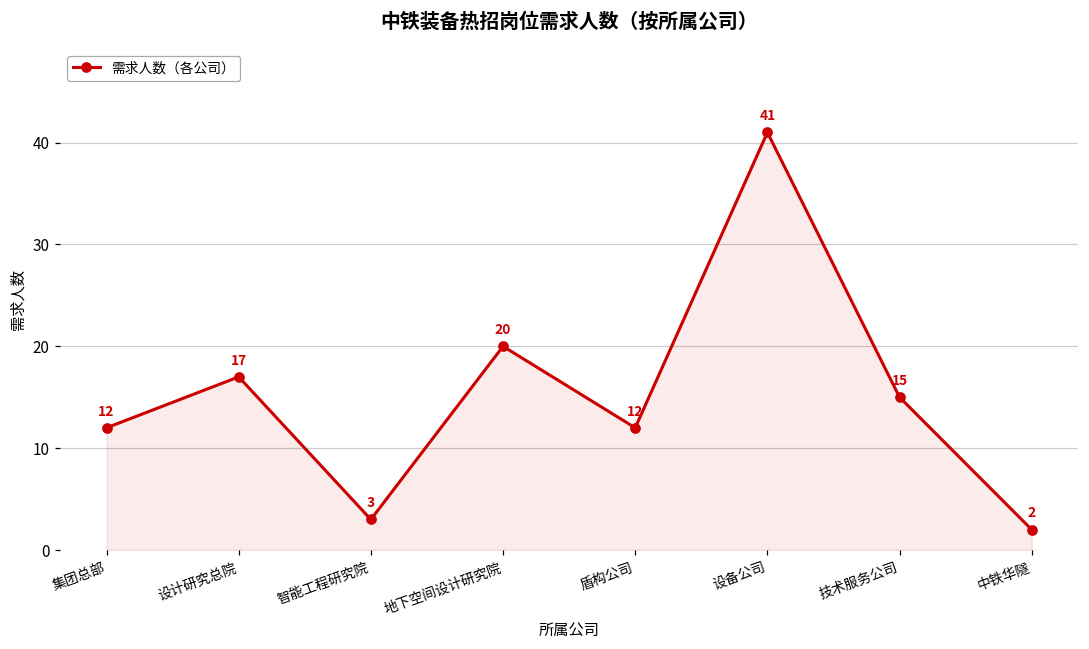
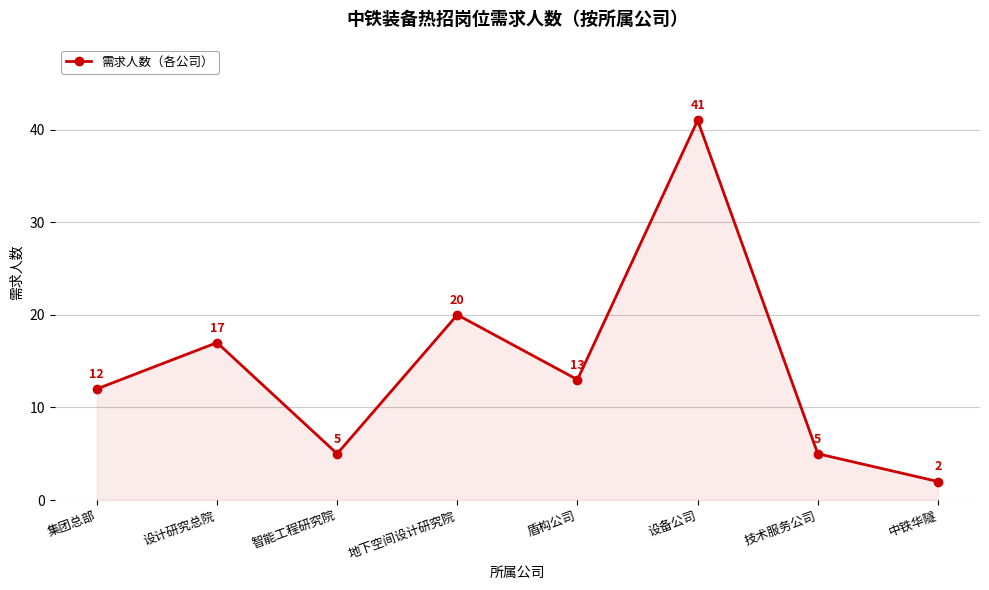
智能工程研究院: 3 -> 5
盾构公司: 12 -> 13
技术服务公司: 15 -> 5
